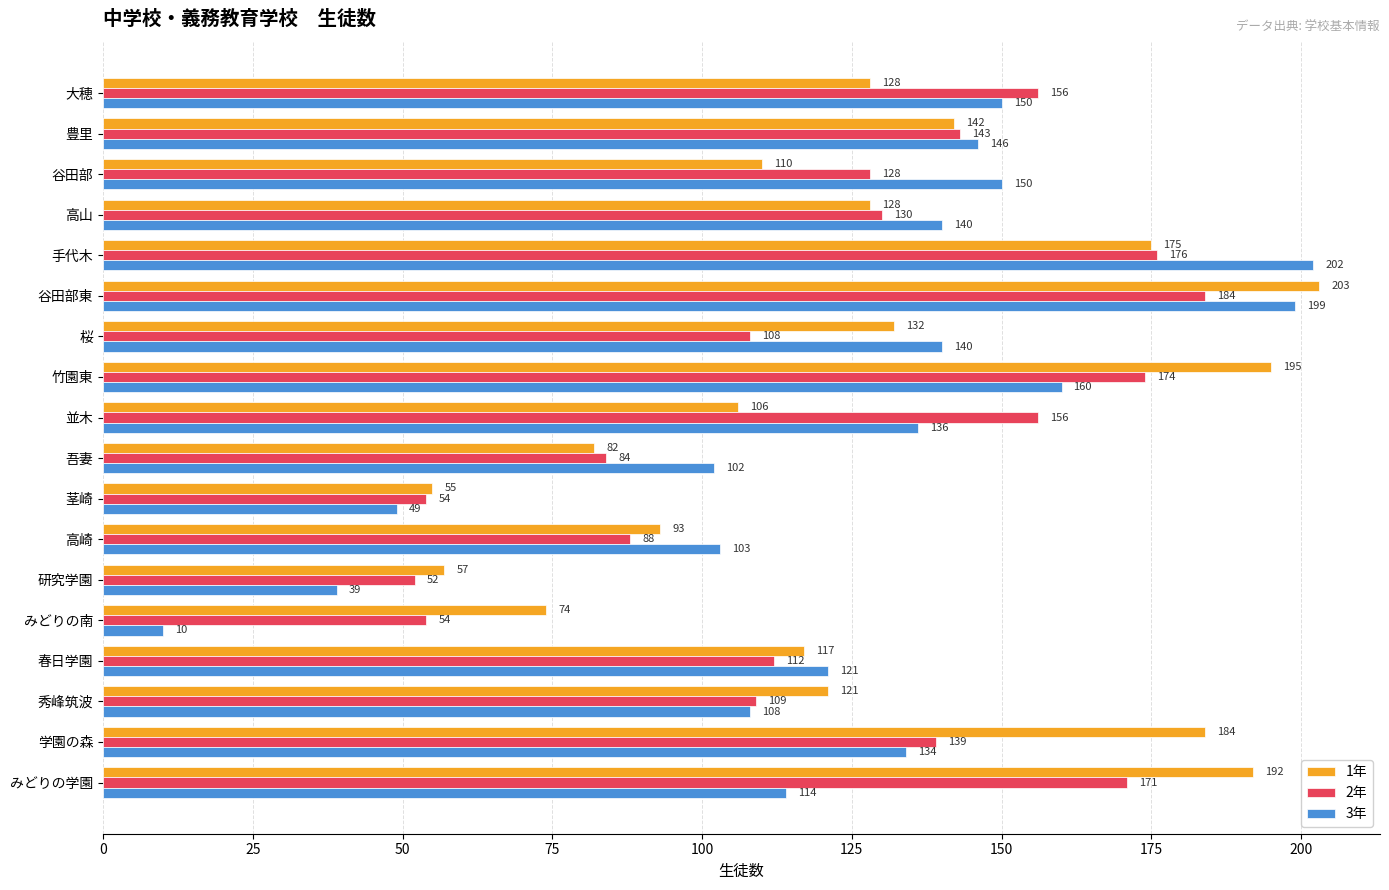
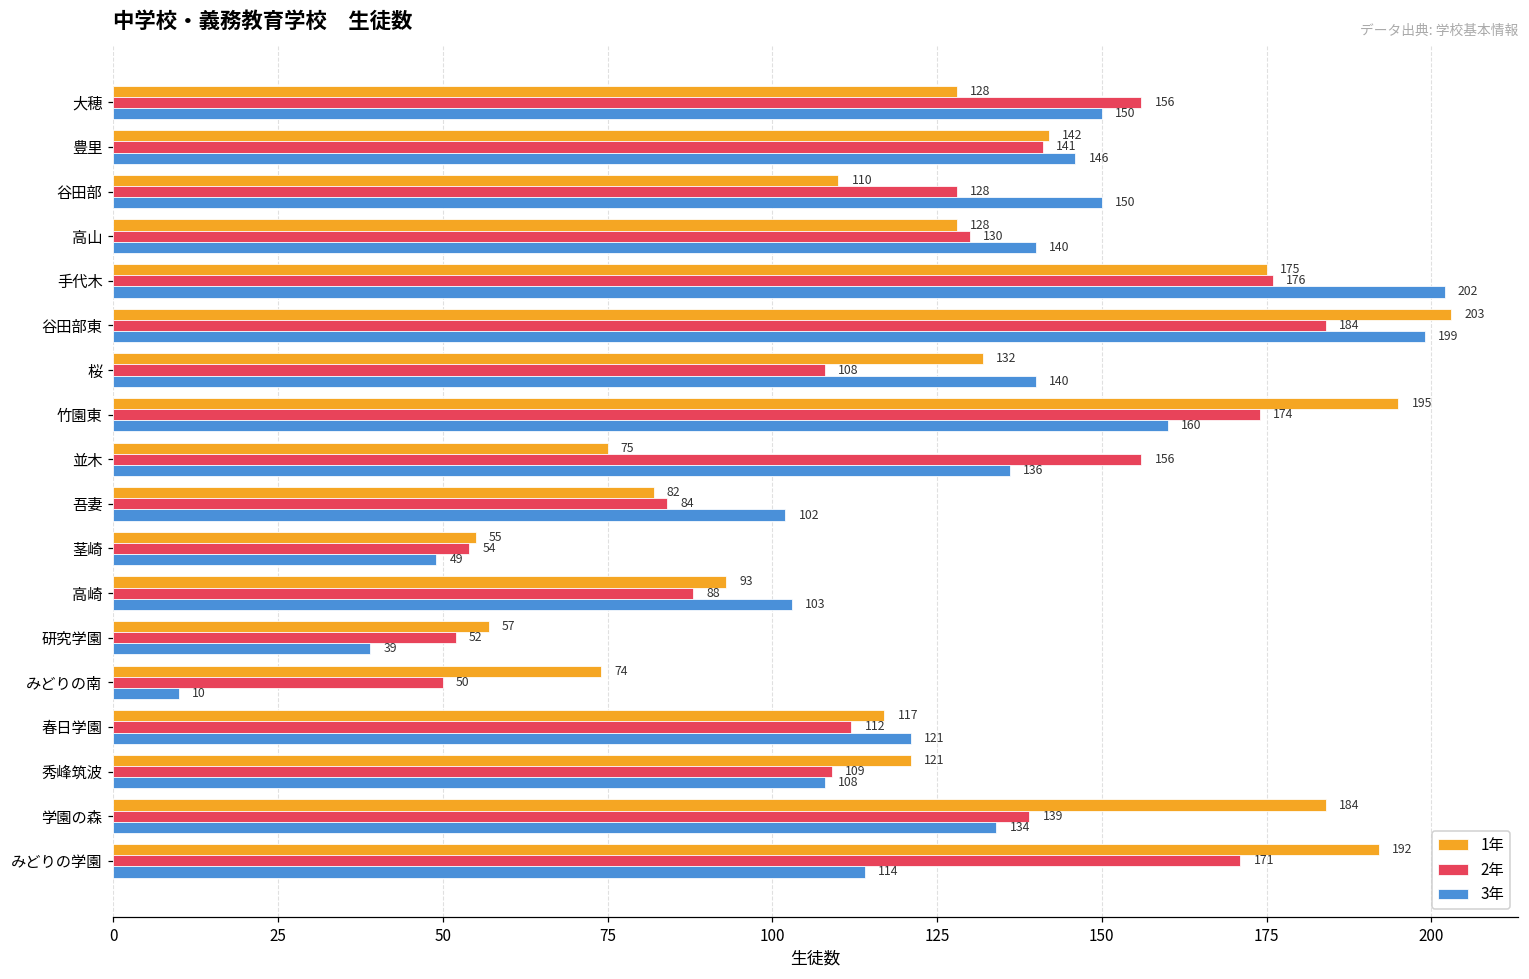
2年, 豊里: 143 -> 141
1年, 並木: 106 -> 75
2年, みどりの南: 54 -> 50
